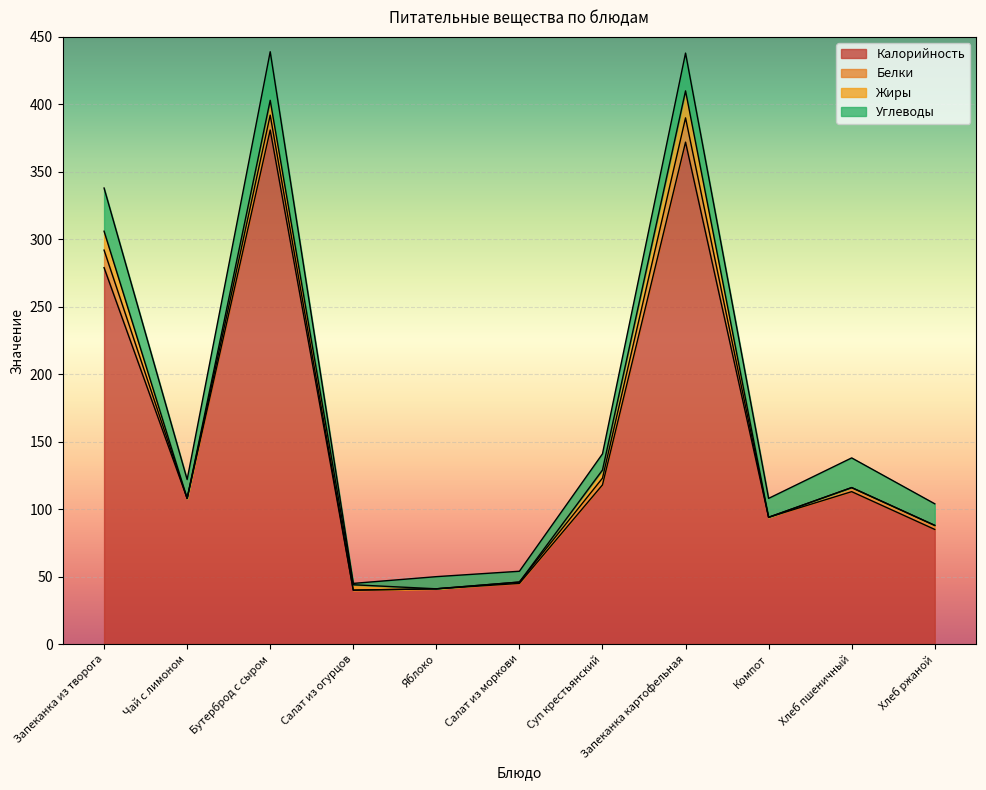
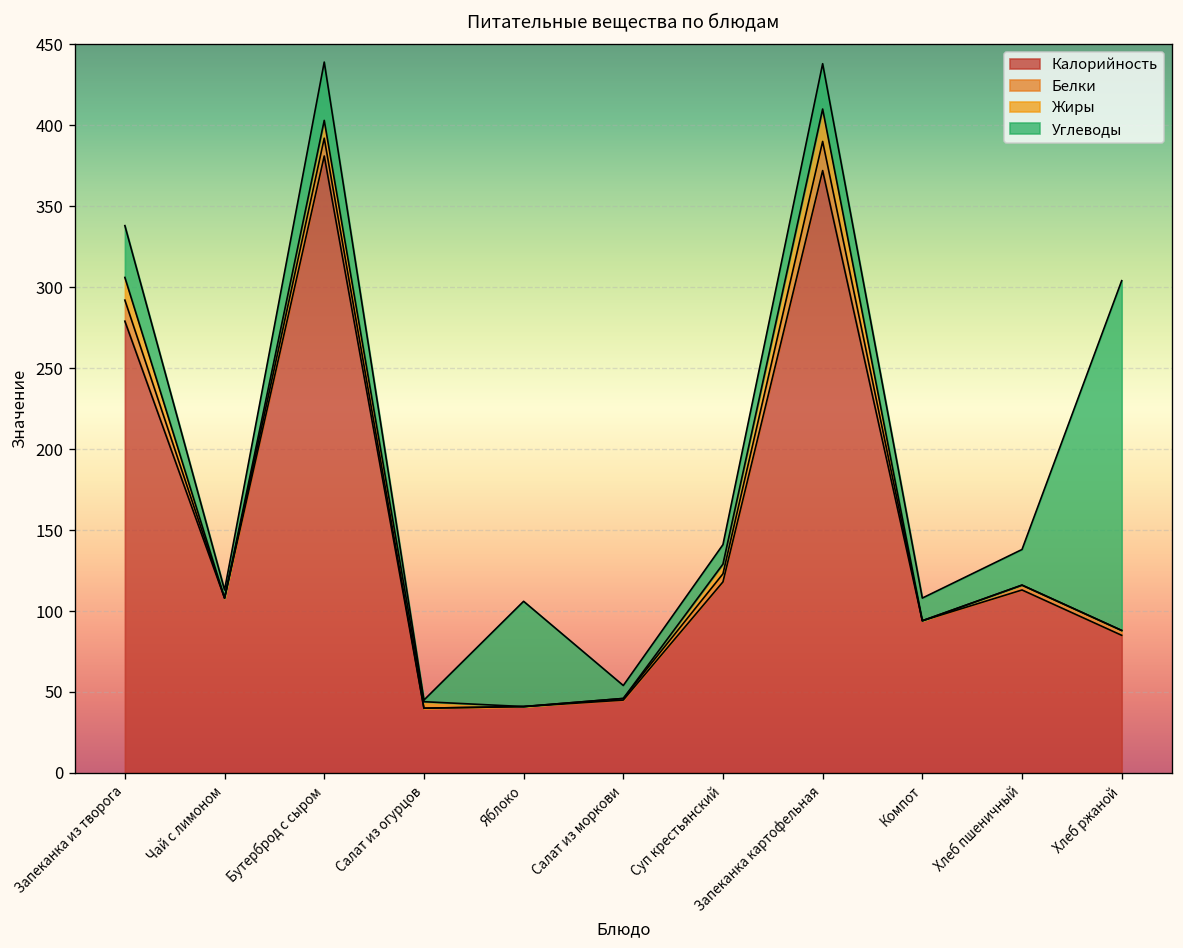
Углеводы, Чай с лимоном: 14 -> 5
Углеводы, Яблоко: 9 -> 65
Углеводы, Хлеб ржаной: 16 -> 216
